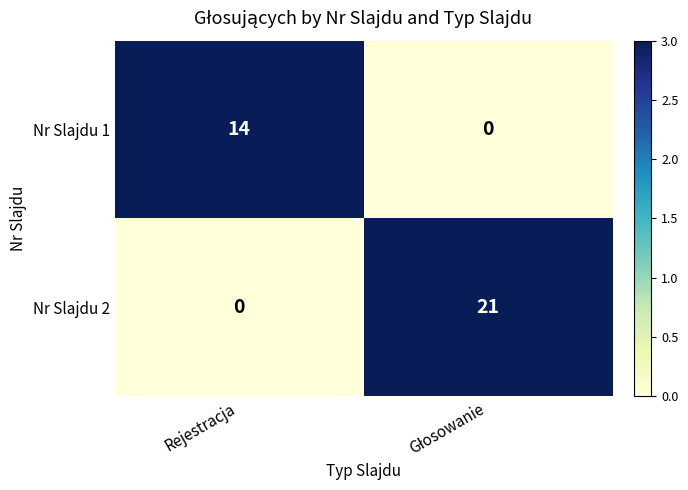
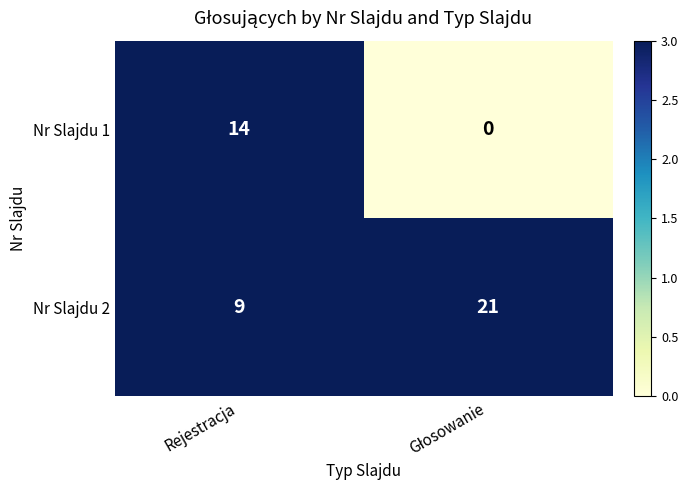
Nr Slajdu 2, Rejestracja: 0 -> 9
